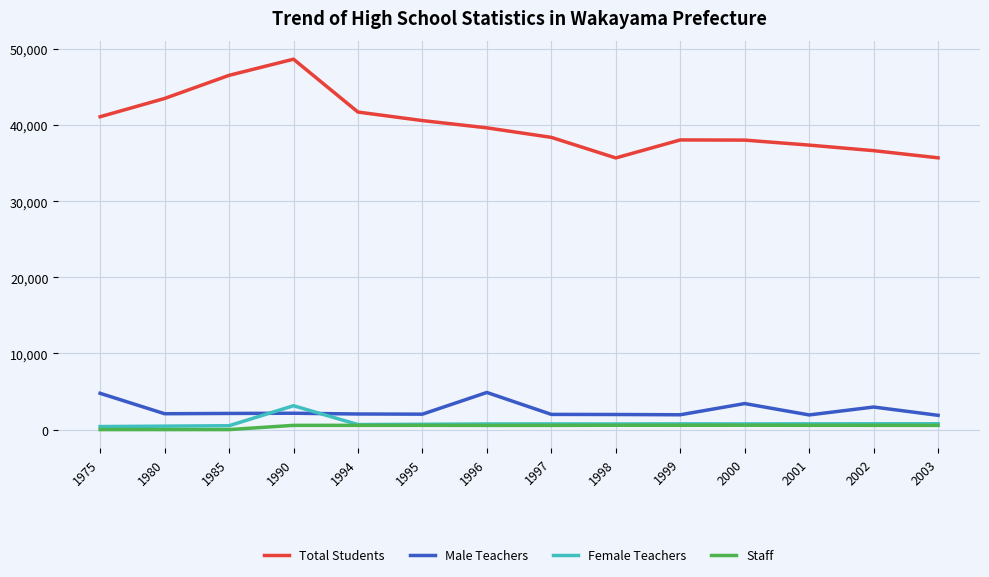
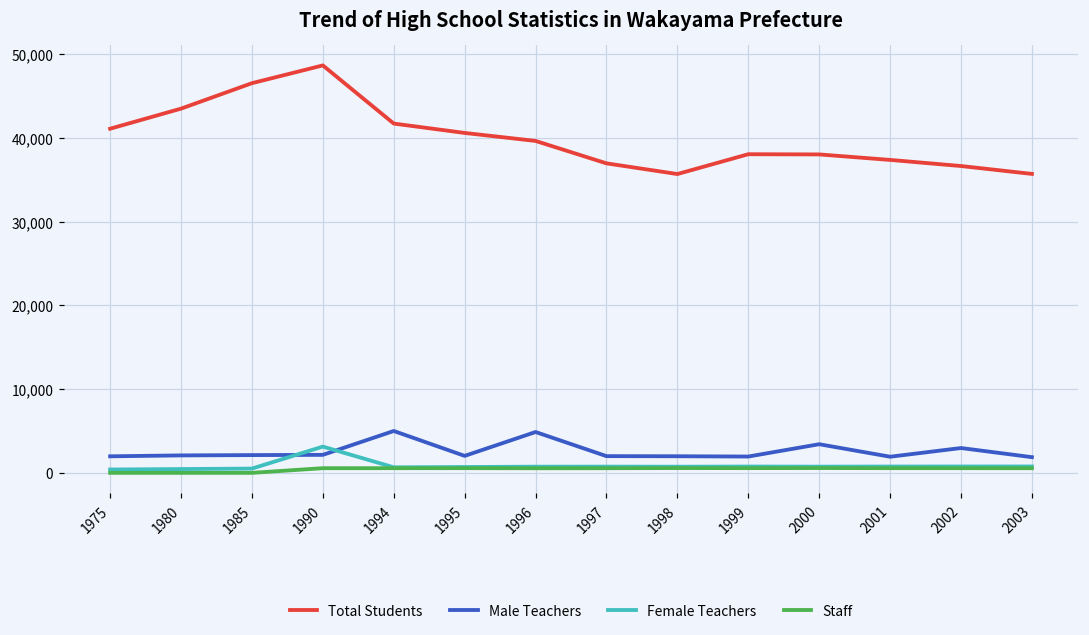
Male Teachers, 1975: 5,000 -> 2,000
Male Teachers, 1994: 2,000 -> 5,000
Total Students, 1997: 38,000 -> 37,000
